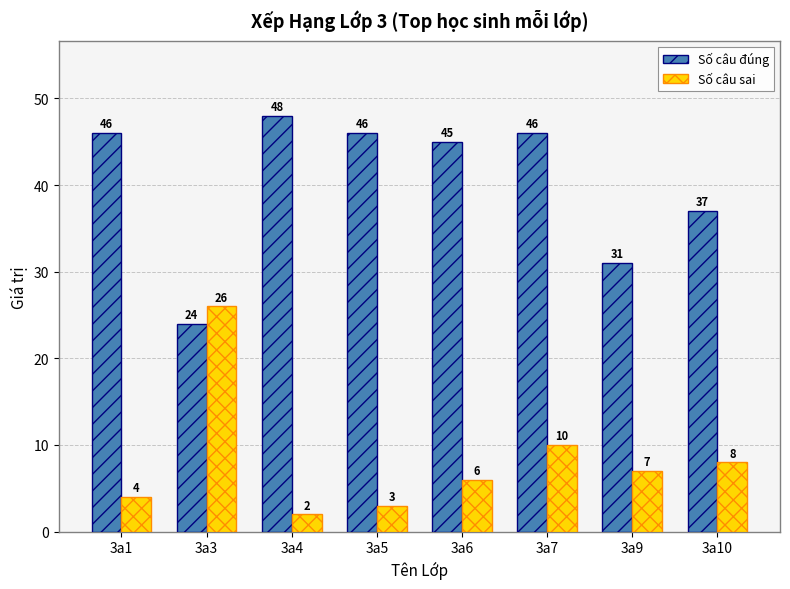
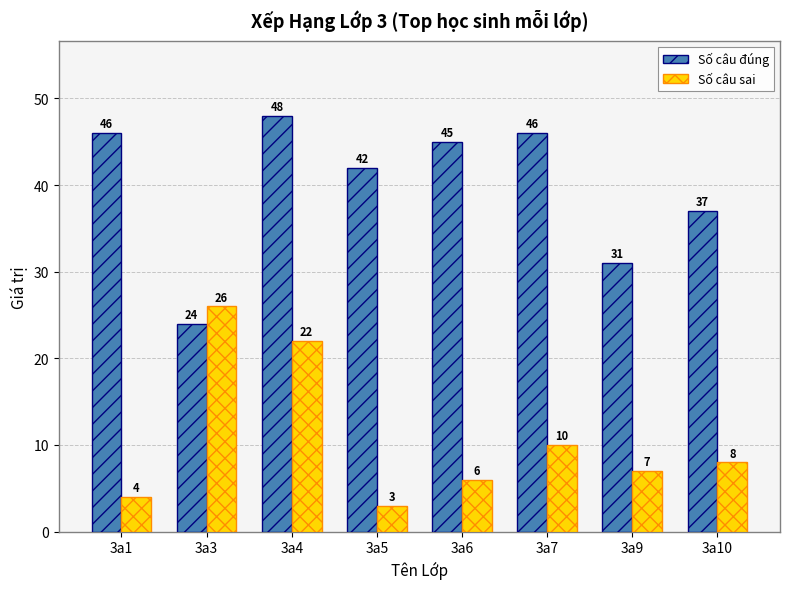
Số câu sai, 3a4: 2 -> 22
Số câu đúng, 3a5: 46 -> 42
